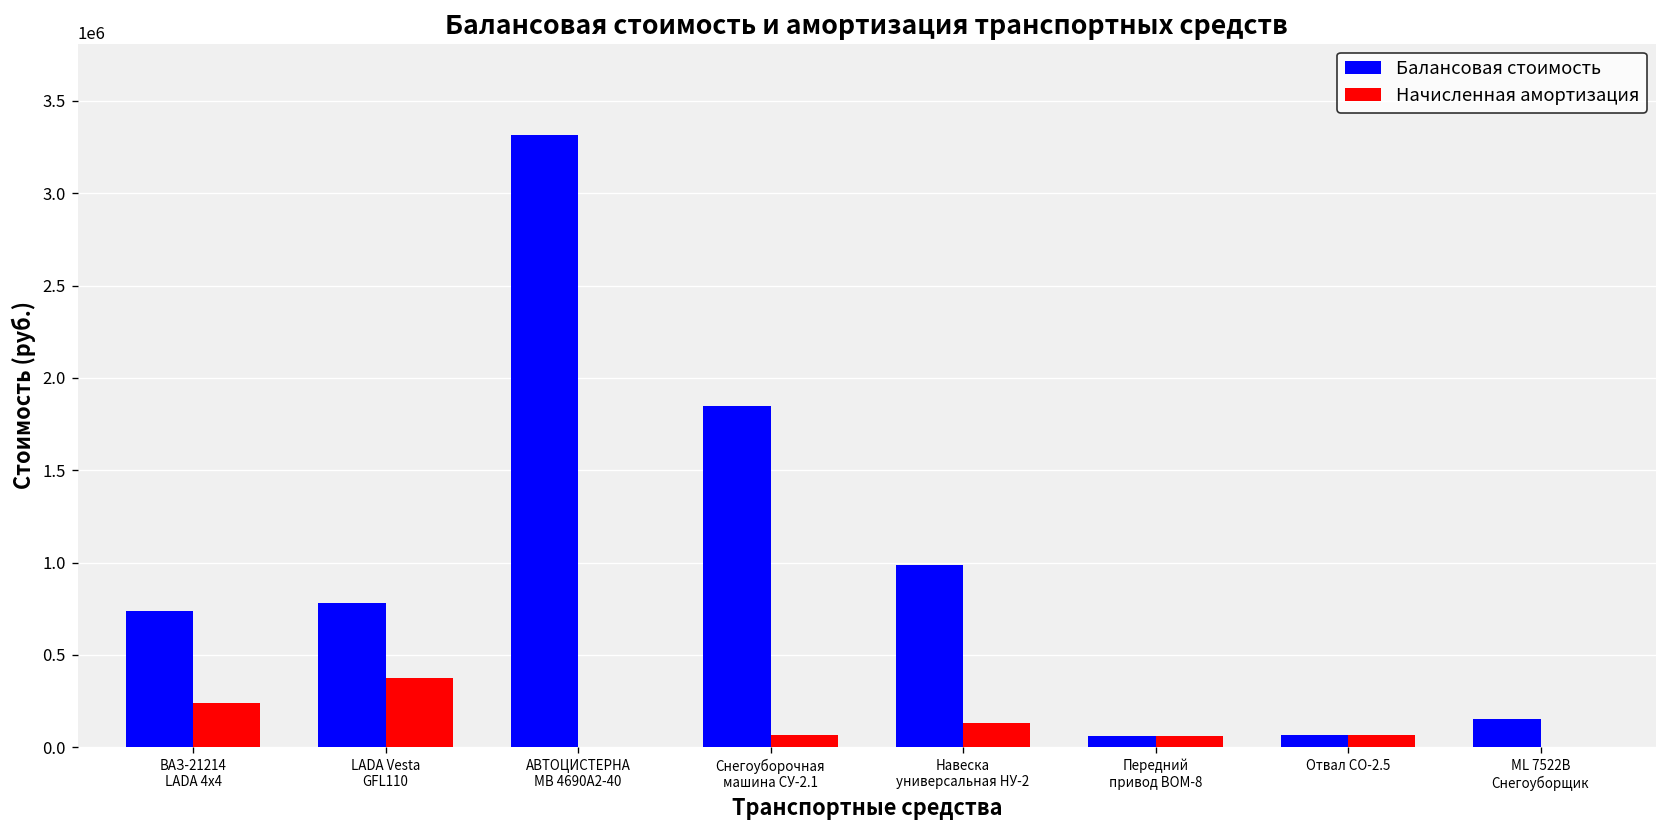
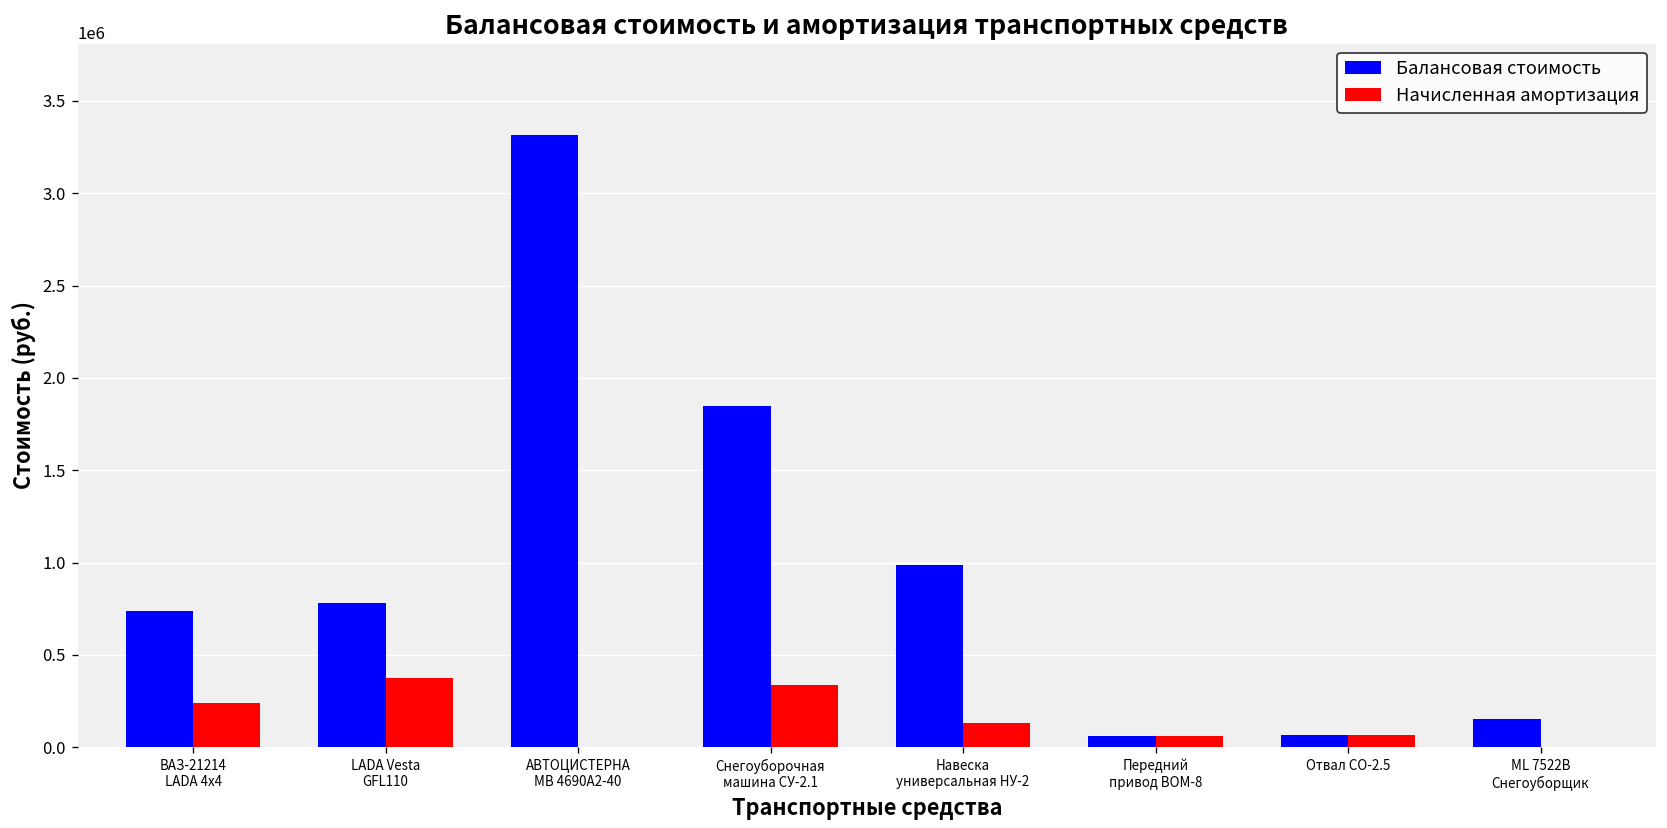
Начисленная амортизация, Снегоуборочная машина СУ-2.1: 70000 -> 340000
